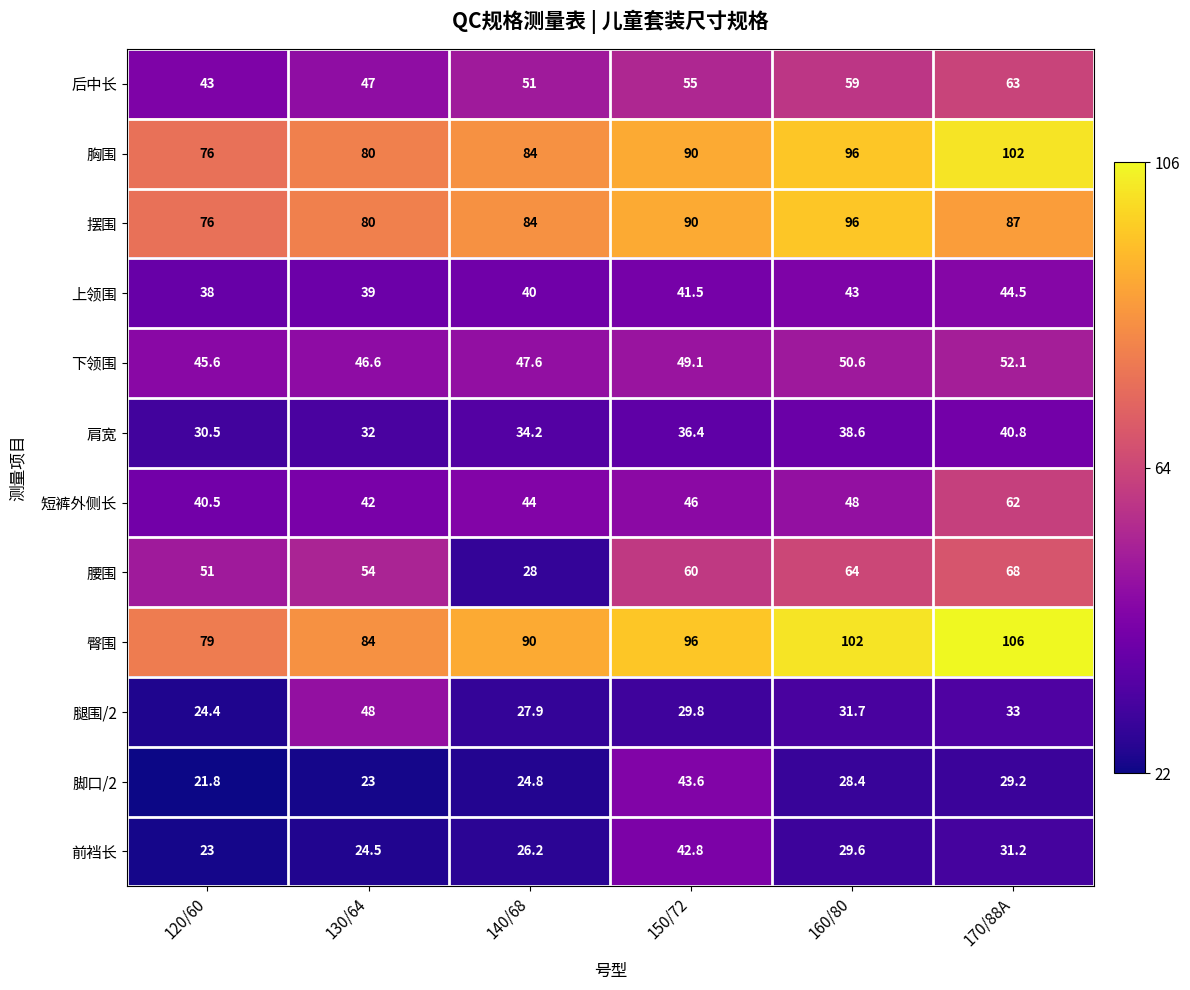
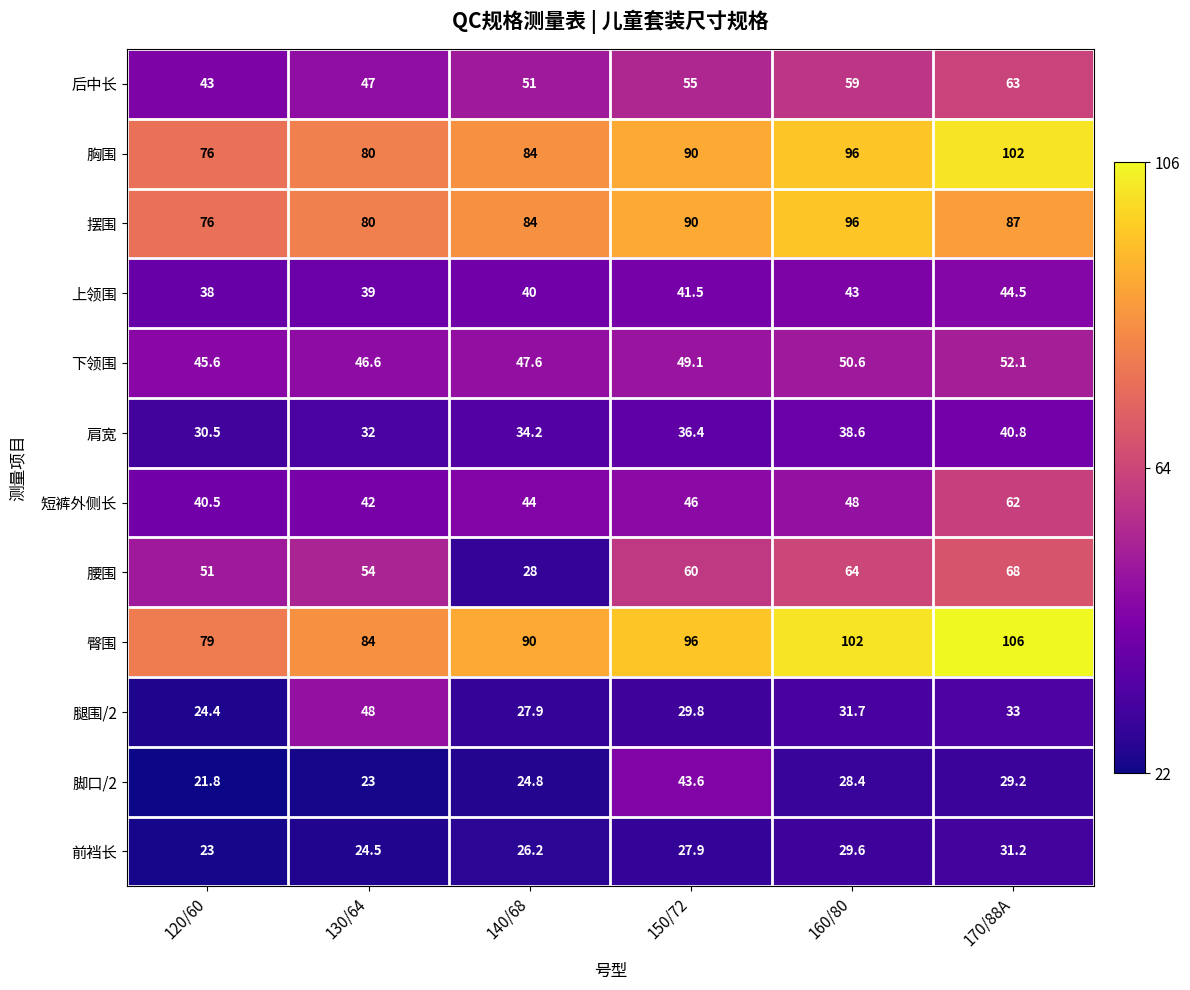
前裆长, 150/72: 42.8 -> 27.9
